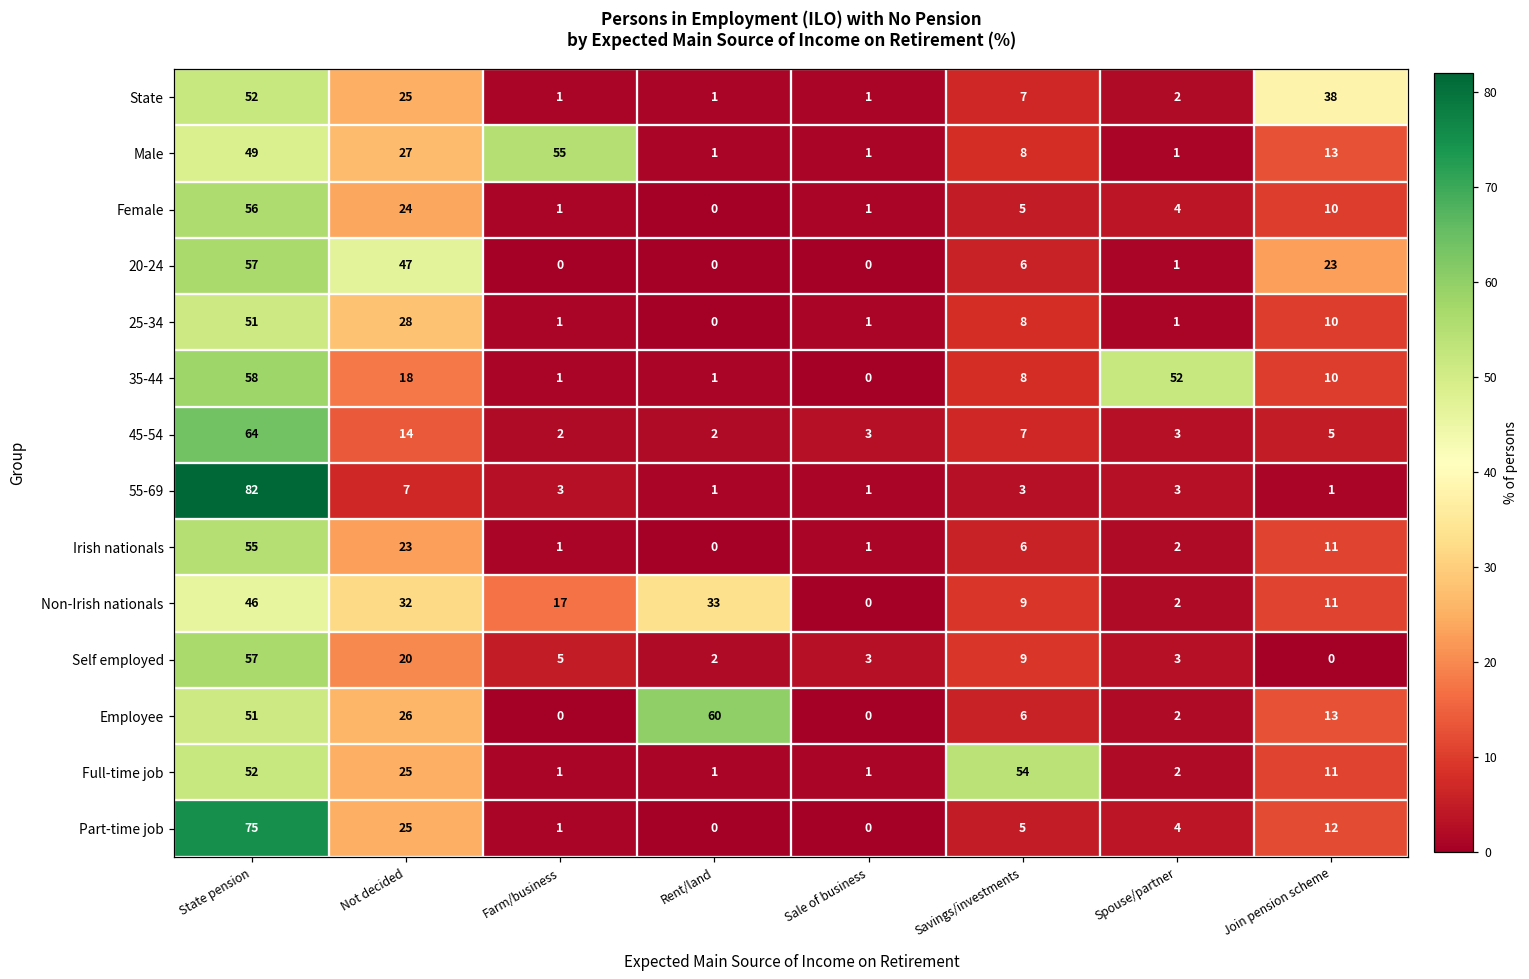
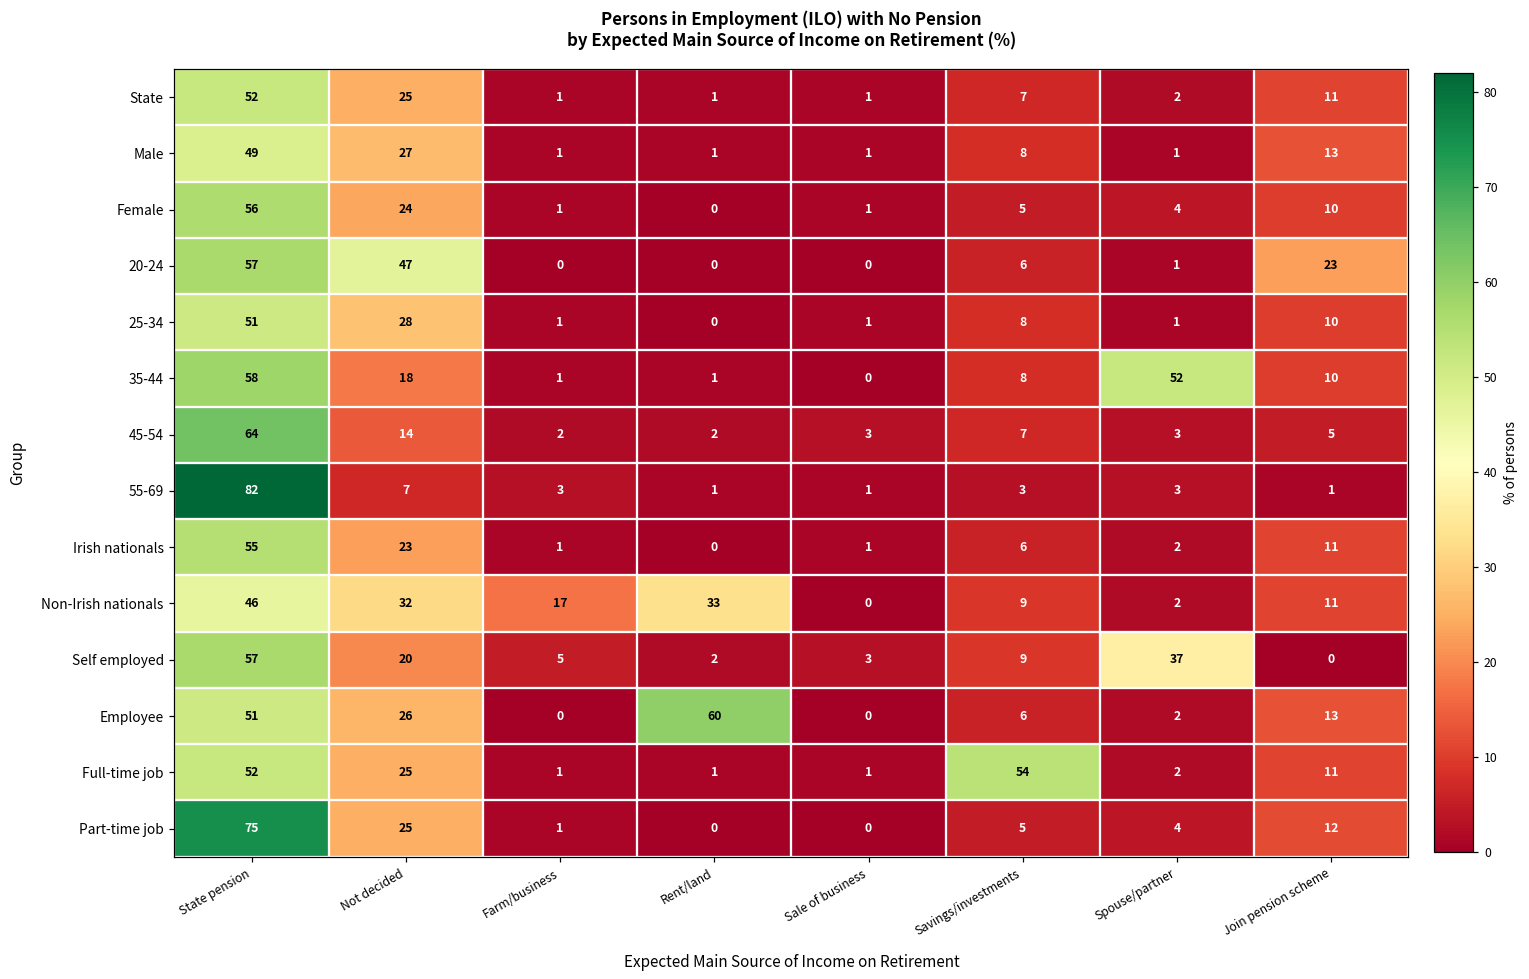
State, Join pension scheme: 38 -> 11
Male, Farm/business: 55 -> 1
Self employed, Spouse/partner: 3 -> 37
